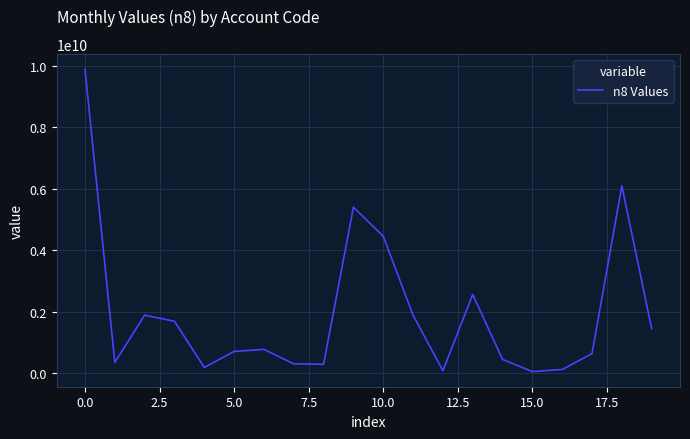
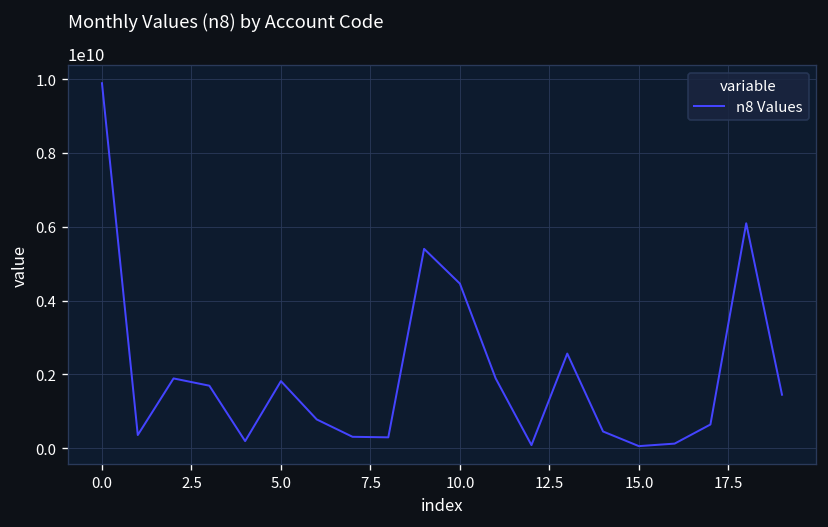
5.0: 700000000 -> 1800000000
